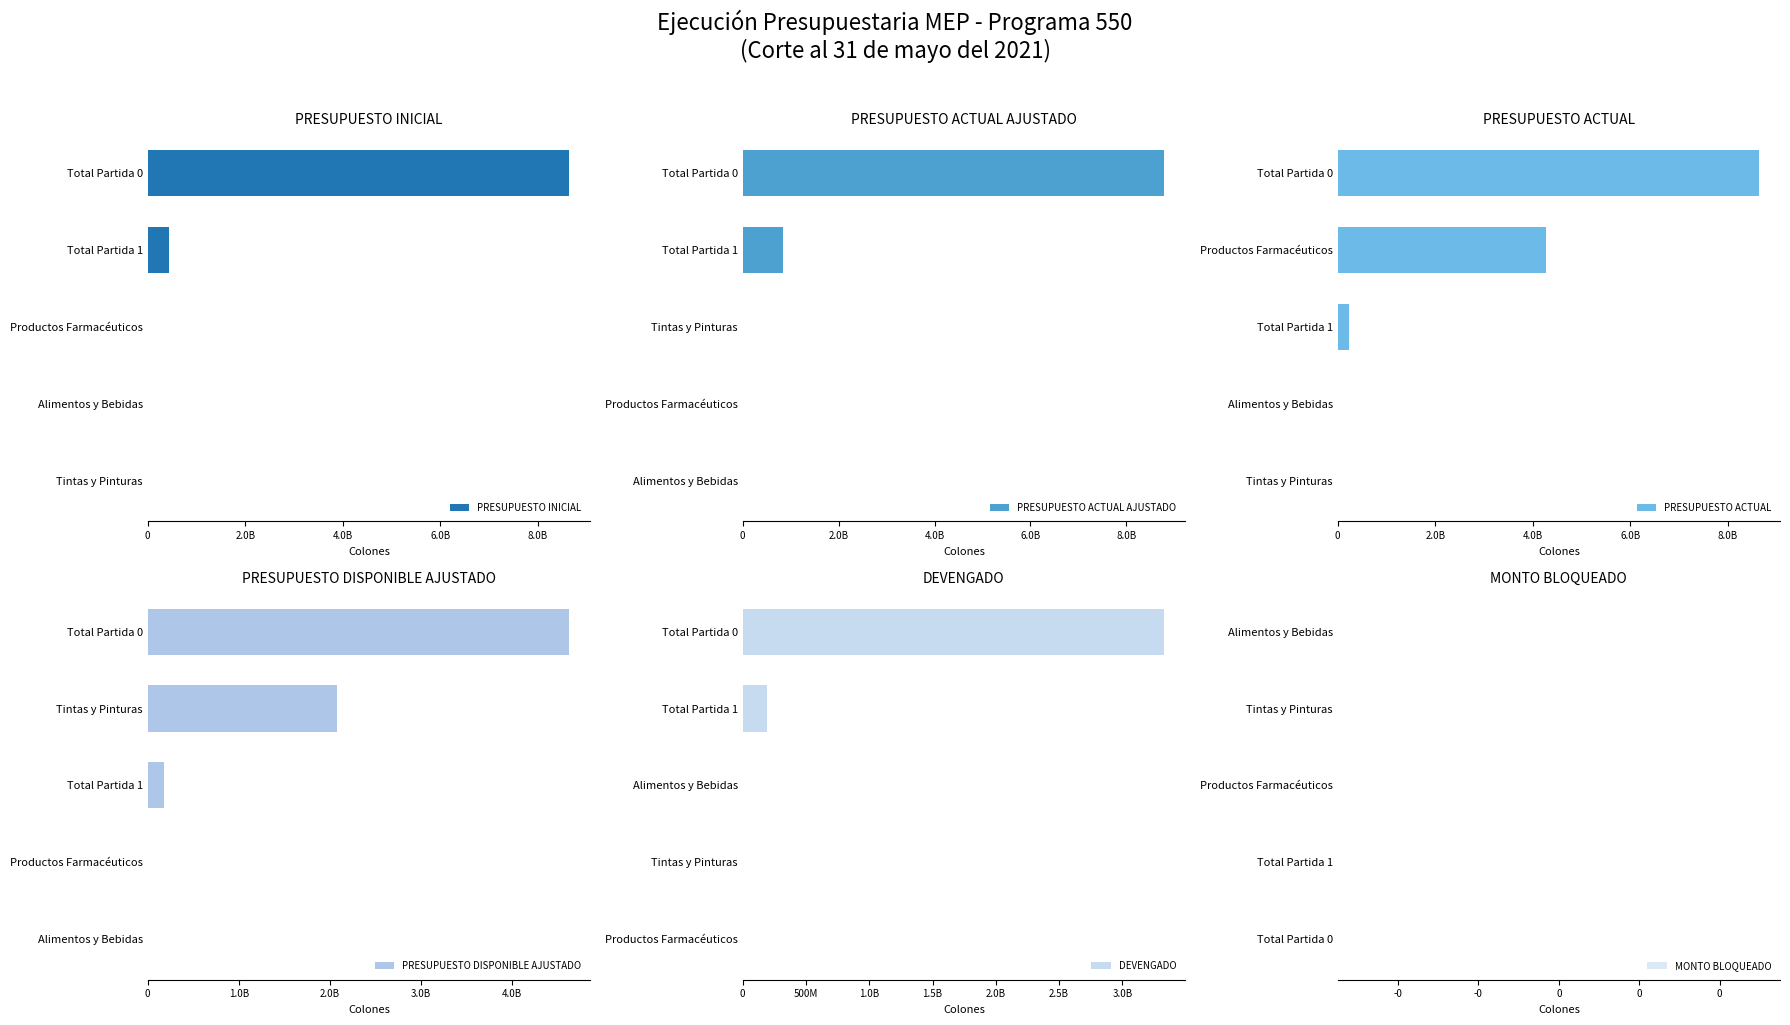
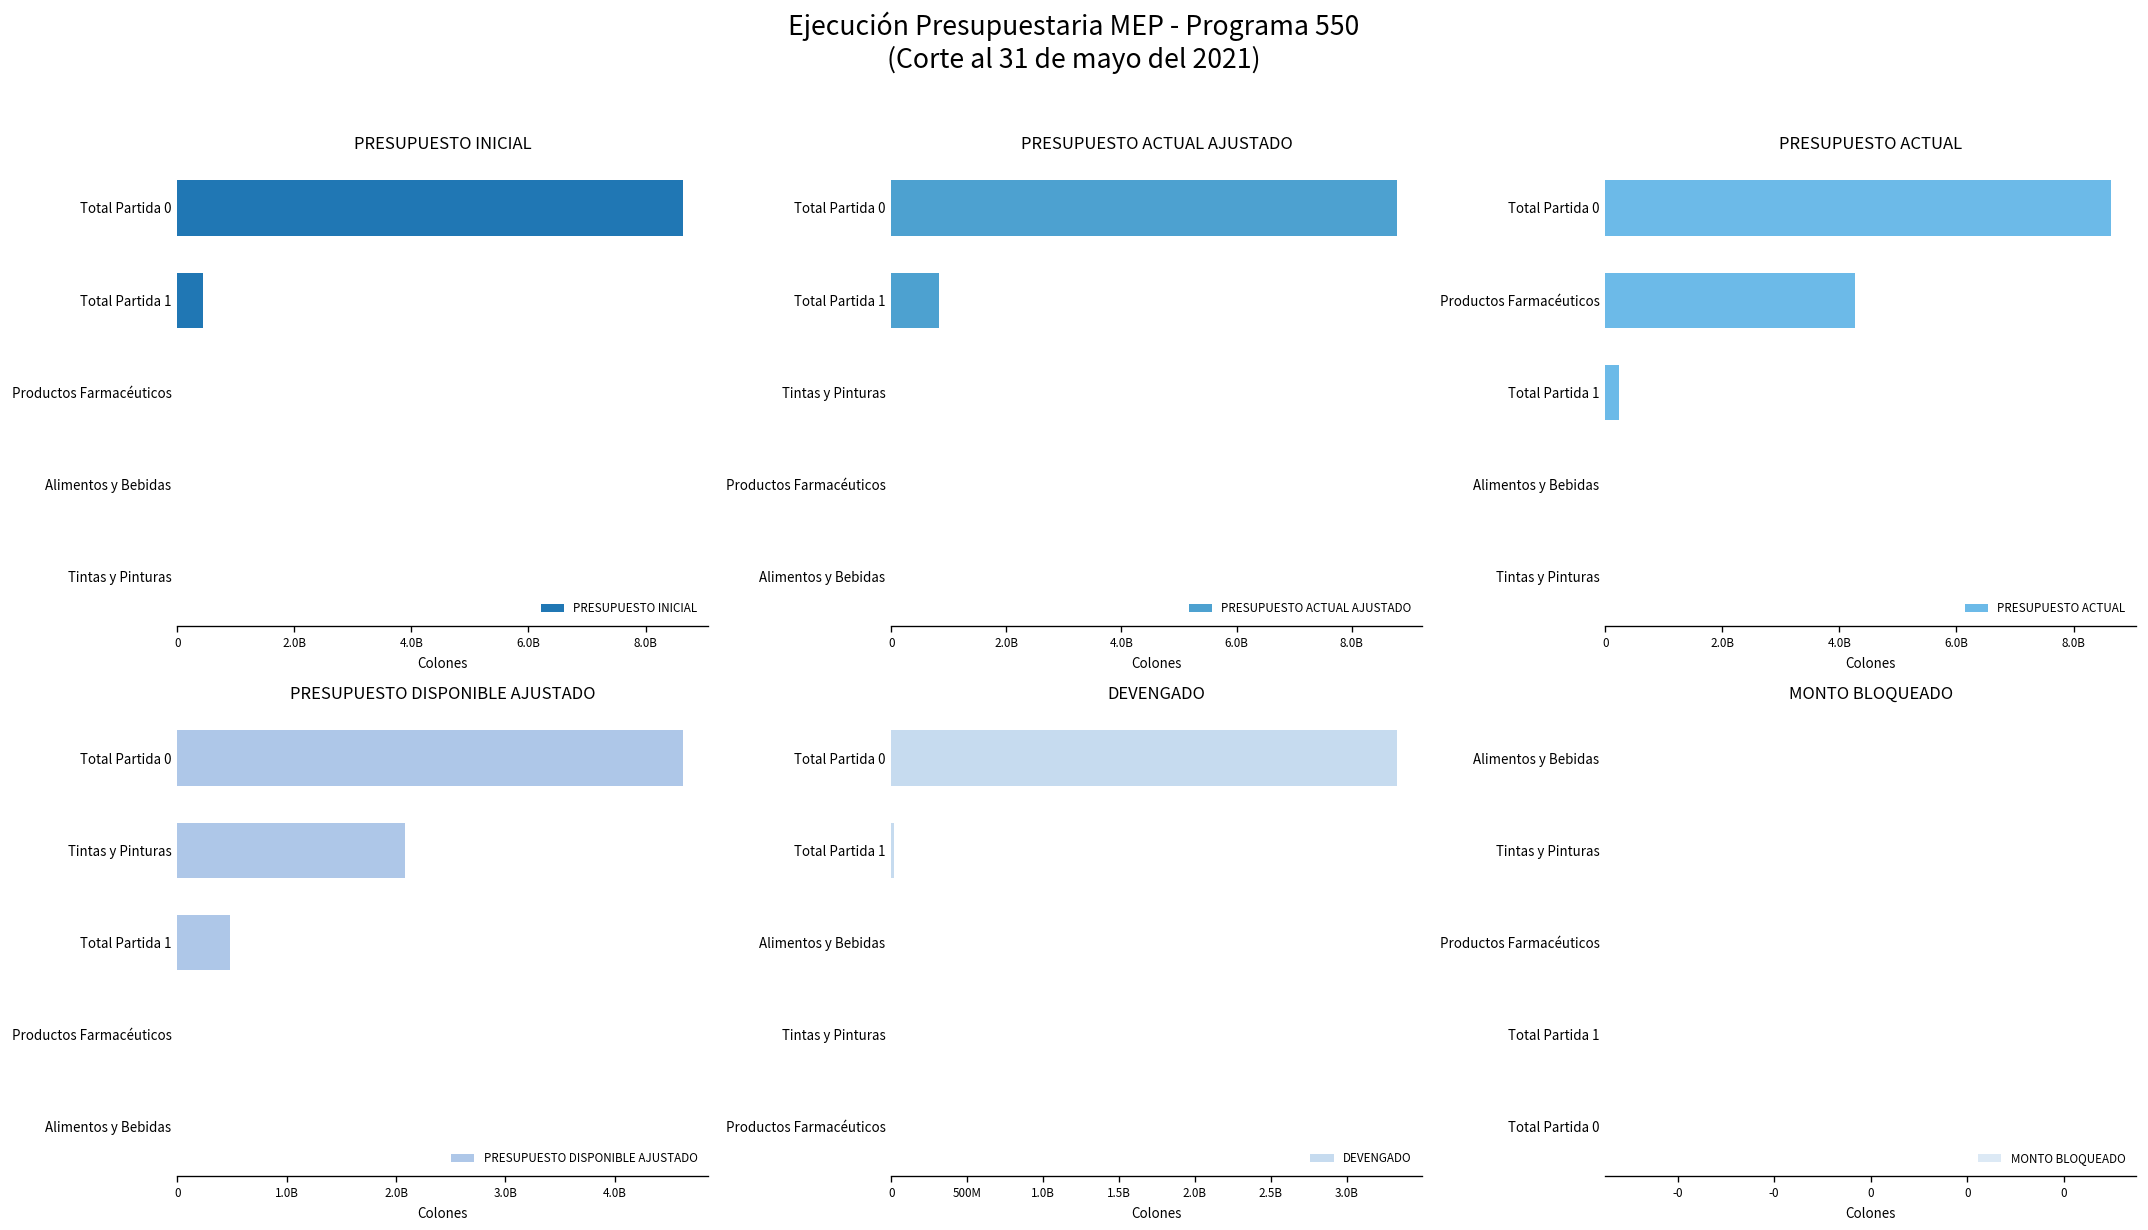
PRESUPUESTO DISPONIBLE AJUSTADO, Total Partida 1: 200000000 -> 500000000
DEVENGADO, Total Partida 1: 190000000 -> 20000000
